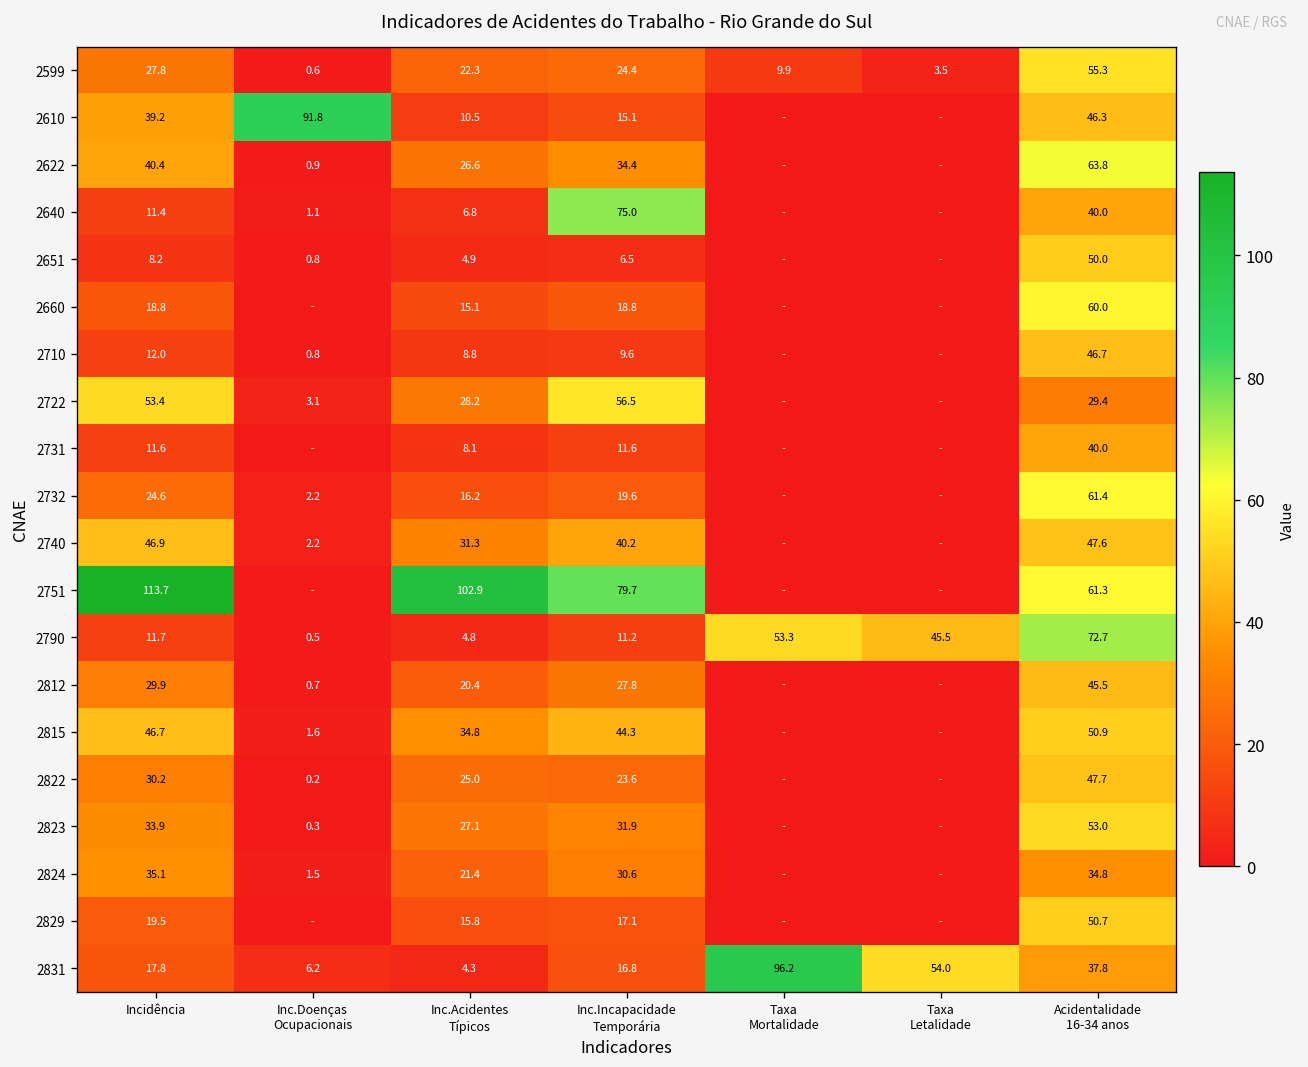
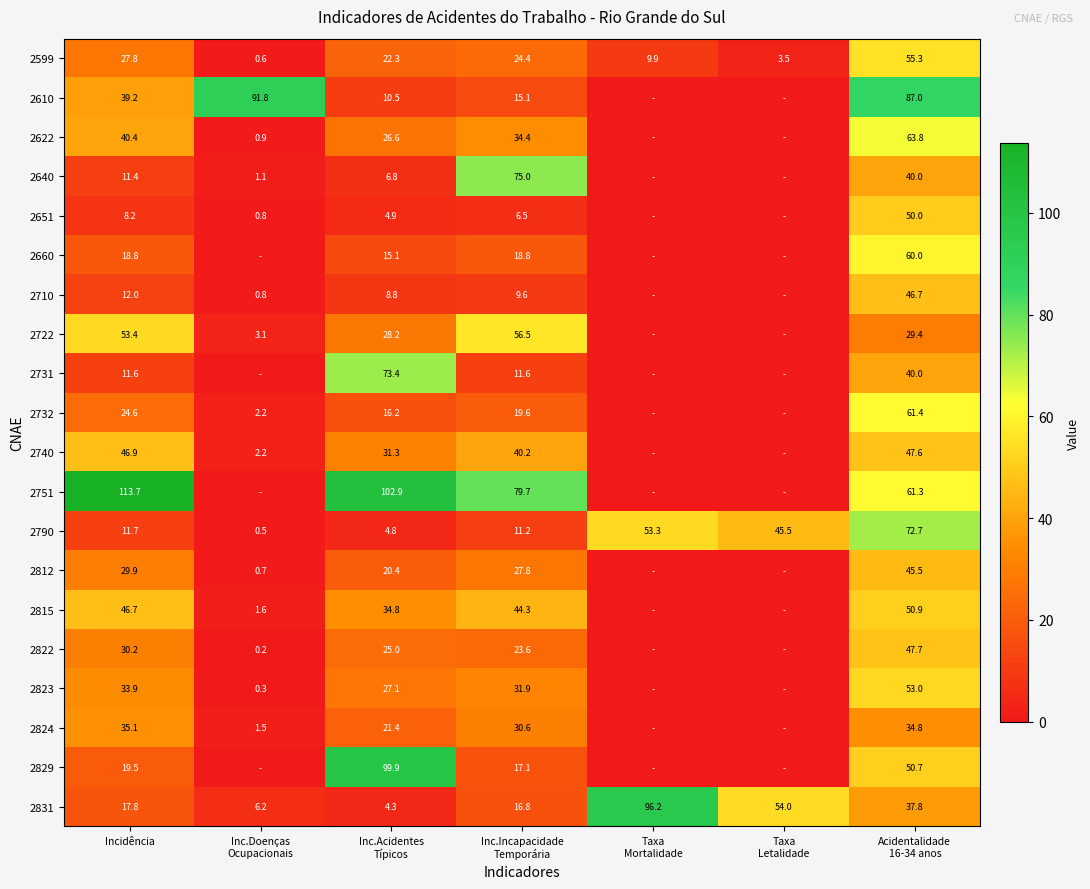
2610, Acidentalidade 16-34 anos: 46.3 -> 87.0
2731, Inc.Acidentes Típicos: 8.1 -> 73.4
2829, Inc.Acidentes Típicos: 15.8 -> 99.9
